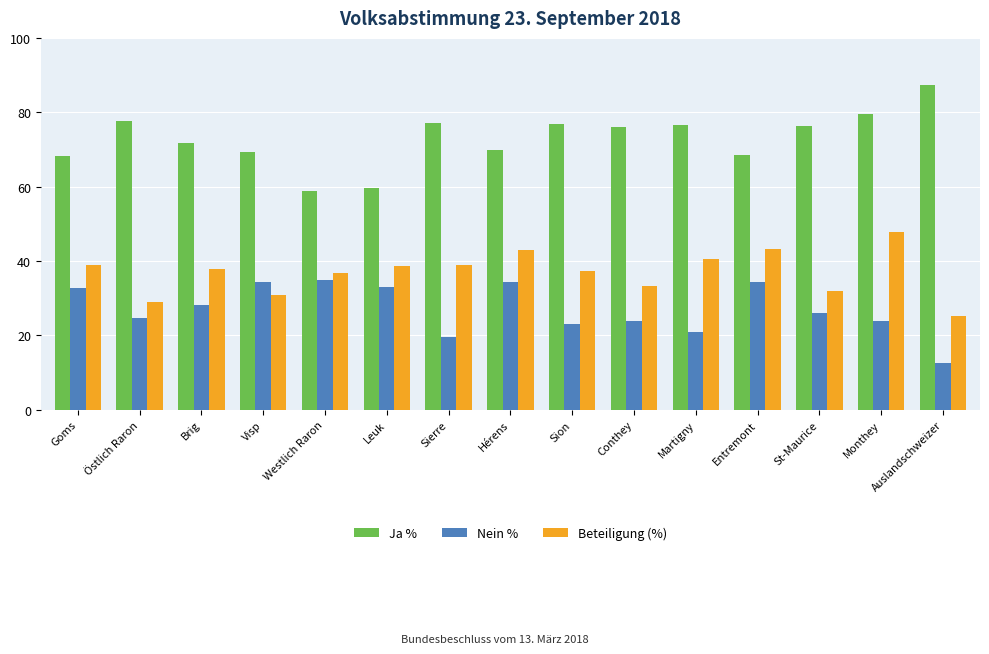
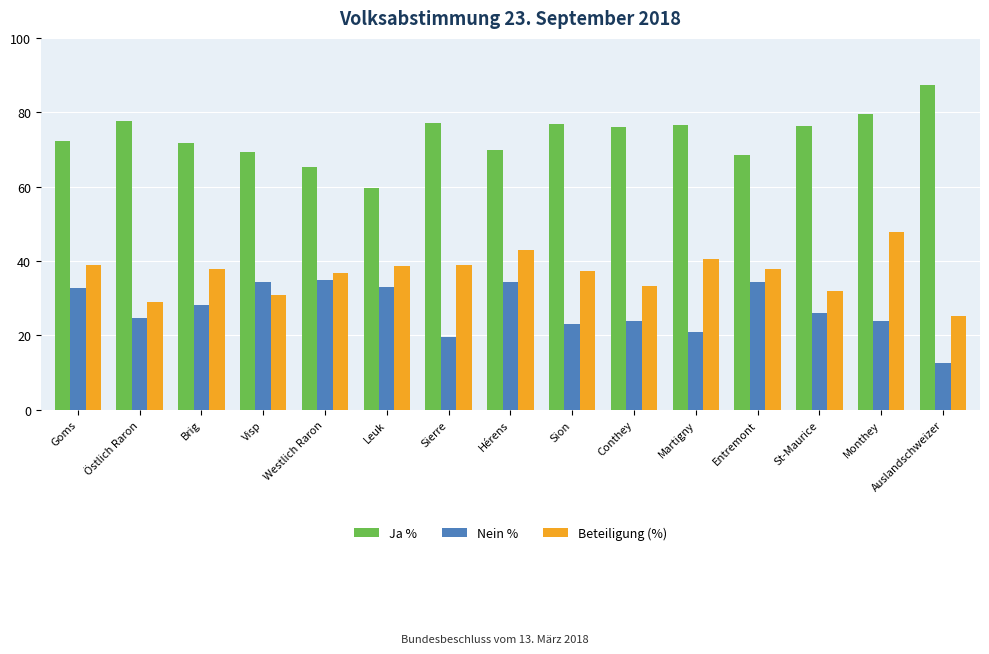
Ja %, Goms: 68 -> 72
Ja %, Westlich Raron: 59 -> 65
Beteiligung (%), Entremont: 43 -> 38
